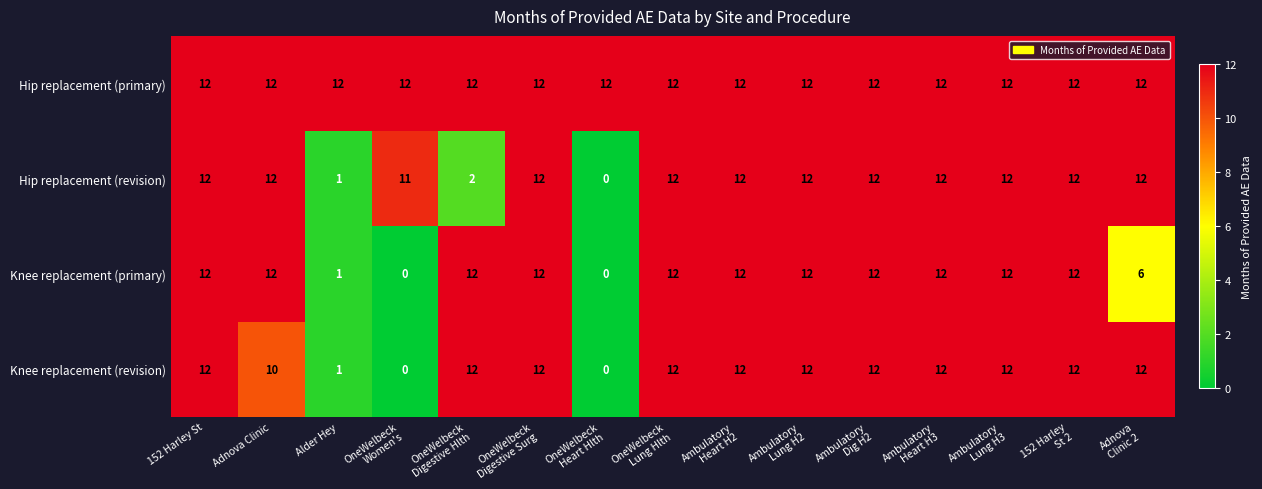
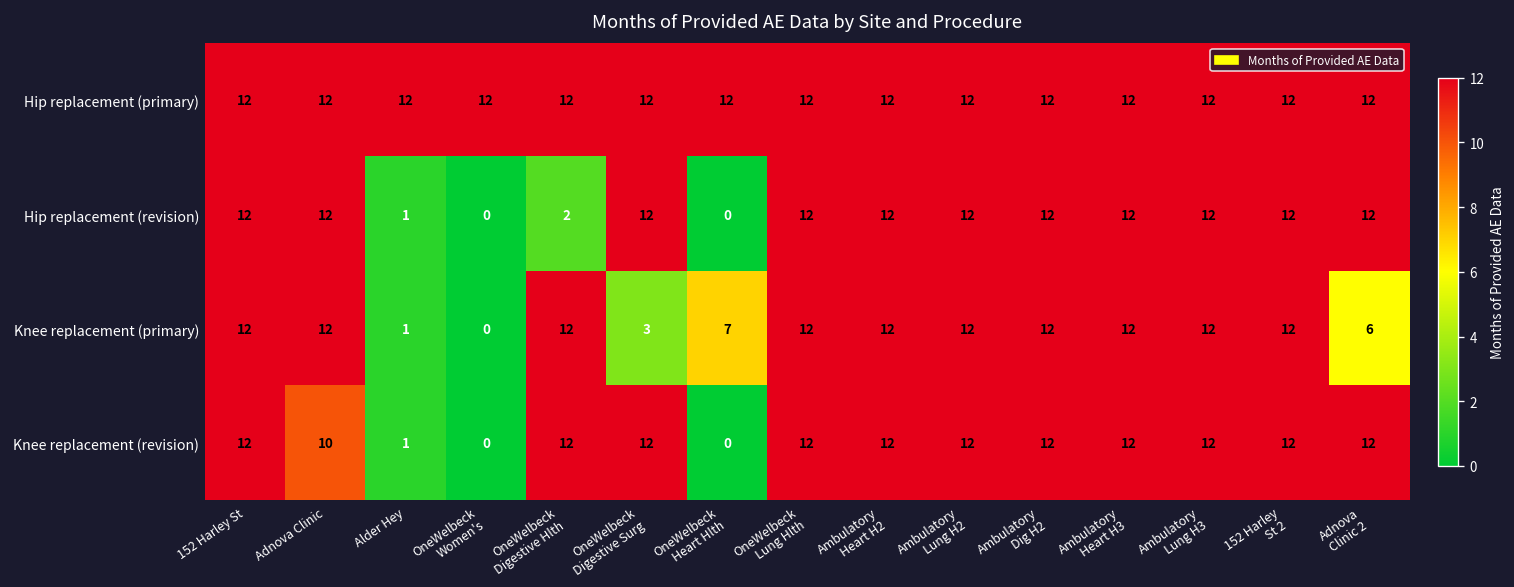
Hip replacement (revision), OneWelbeck Women's: 11 -> 0
Knee replacement (primary), OneWelbeck Digestive Surg: 12 -> 3
Knee replacement (primary), OneWelbeck Heart Hlth: 0 -> 7
